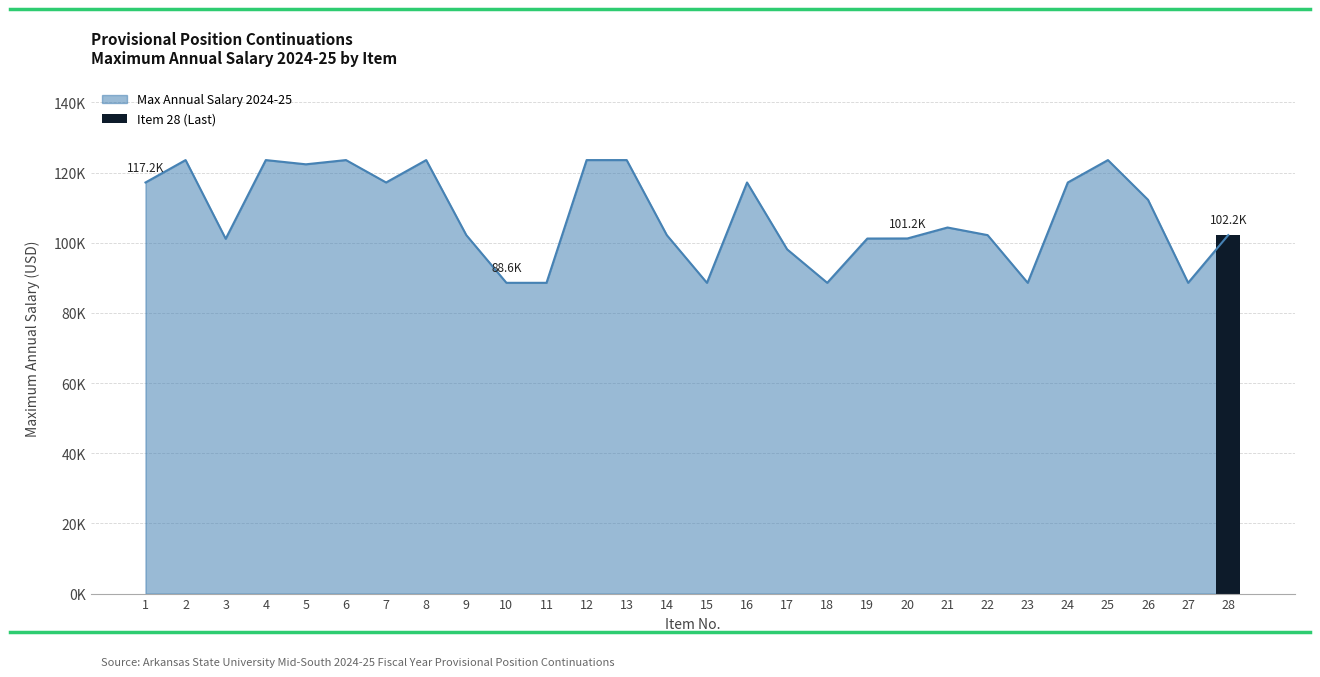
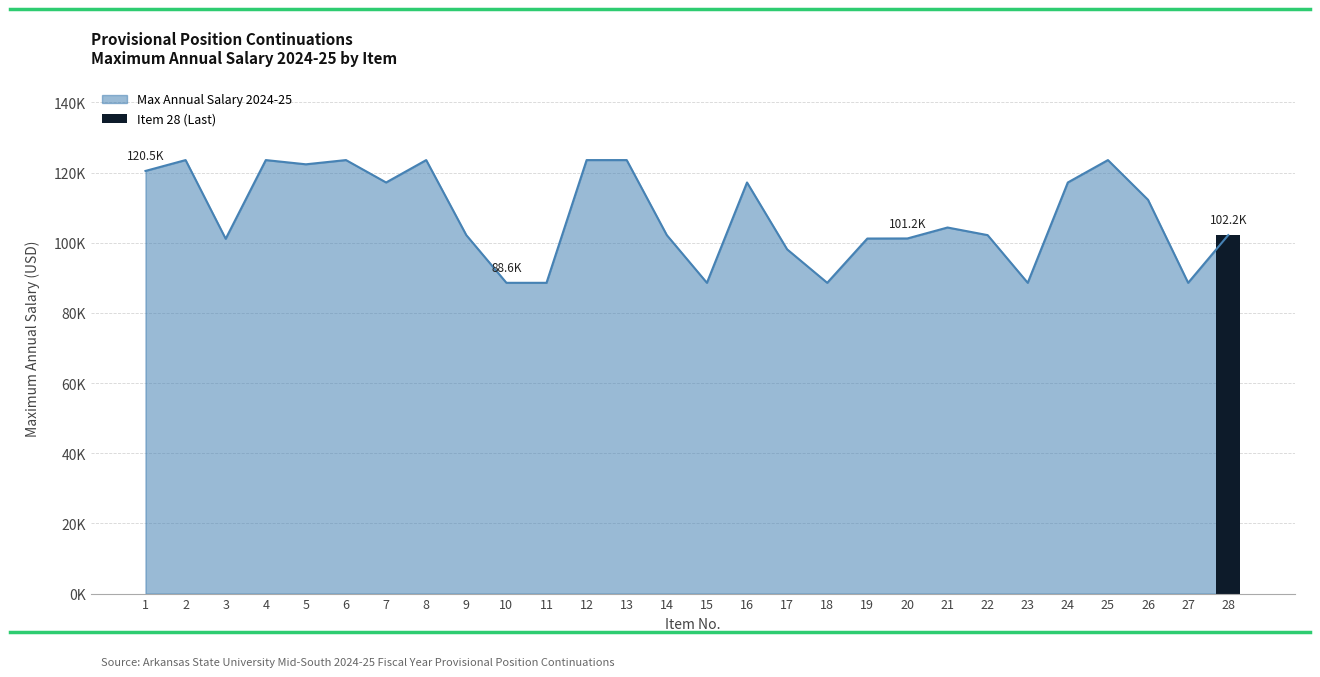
Max Annual Salary 2024-25, 1: 117.2K -> 120.5K
